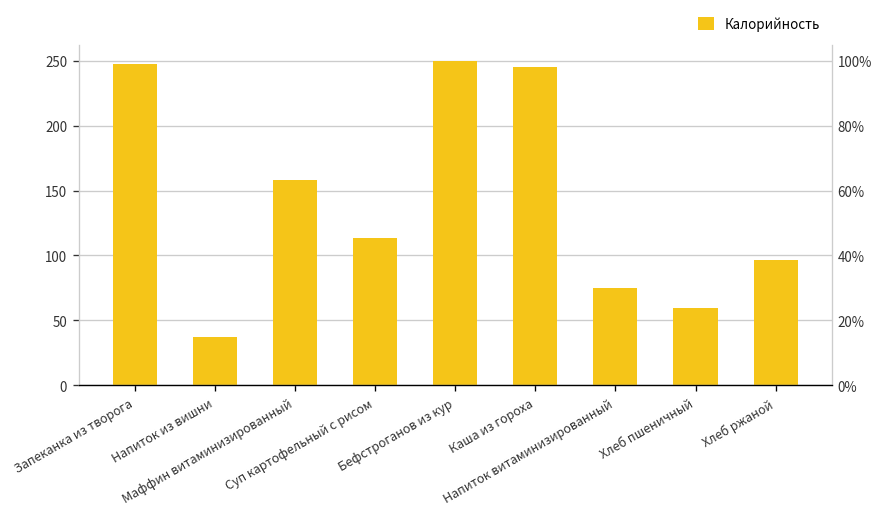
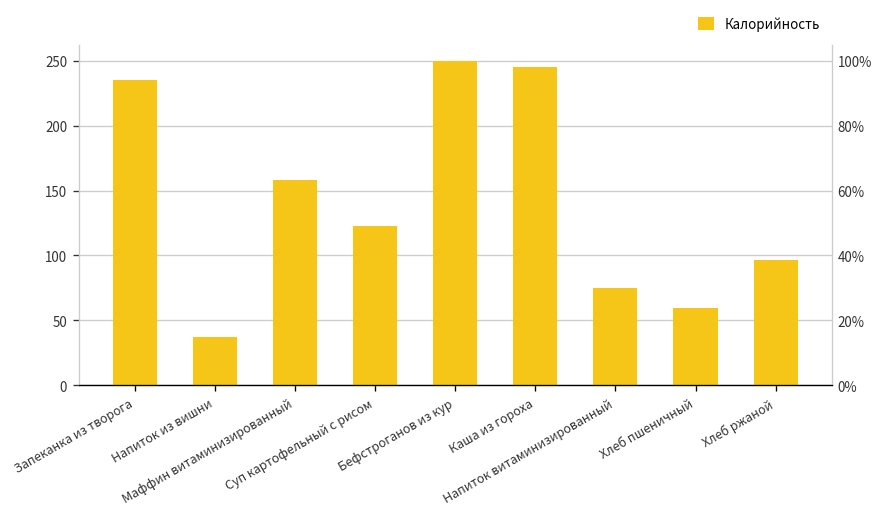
Запеканка из творога: 247 -> 235
Суп картофельный с рисом: 113 -> 123
